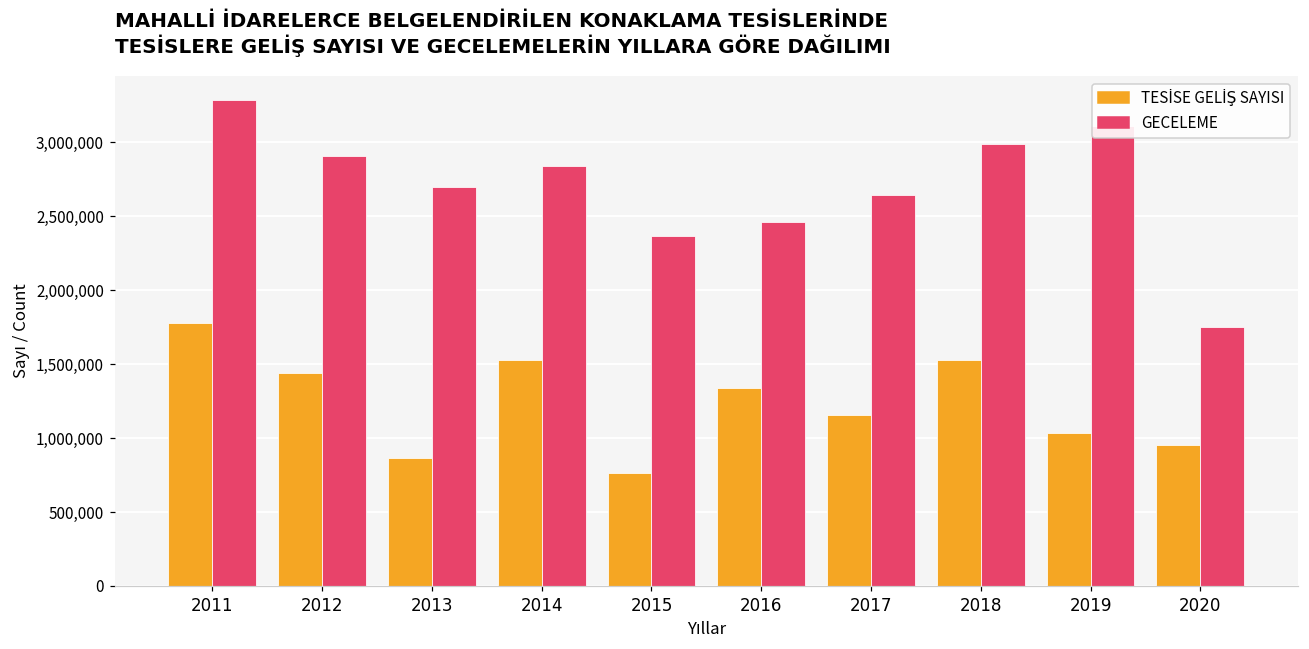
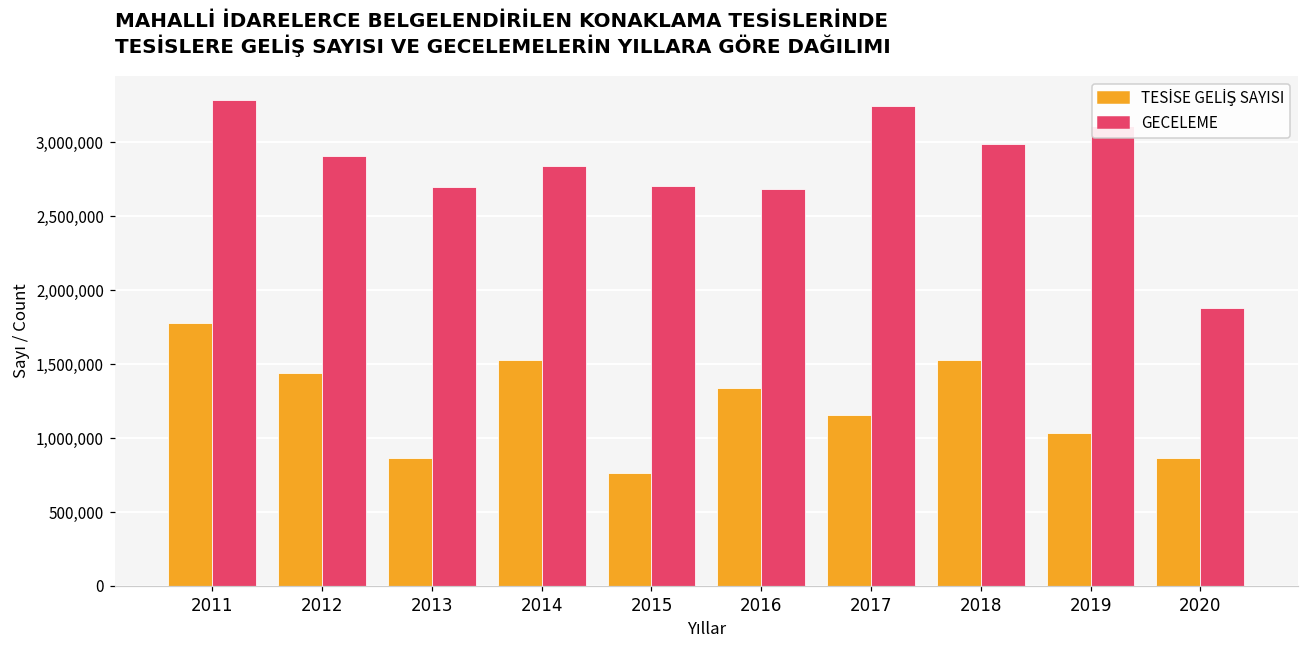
GECELEME, 2015: 2,370,000 -> 2,700,000
GECELEME, 2016: 2,460,000 -> 2,680,000
GECELEME, 2017: 2,650,000 -> 3,250,000
TESİSE GELİŞ SAYISI, 2020: 960,000 -> 870,000
GECELEME, 2020: 1,750,000 -> 1,880,000
